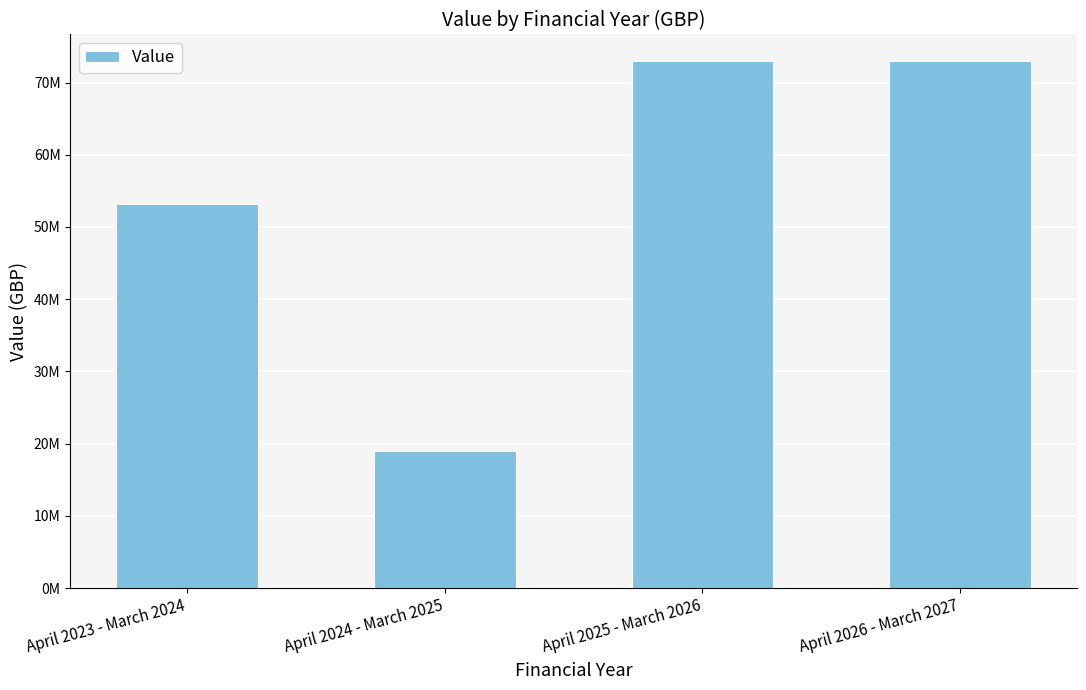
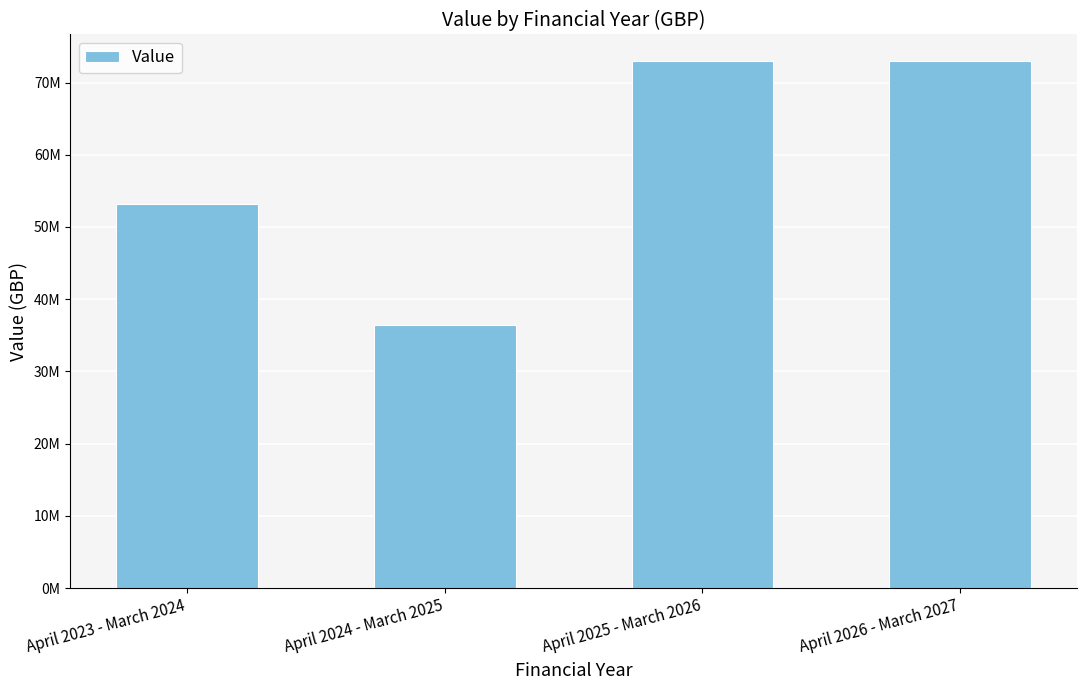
April 2024 - March 2025: 19000000 -> 36000000
